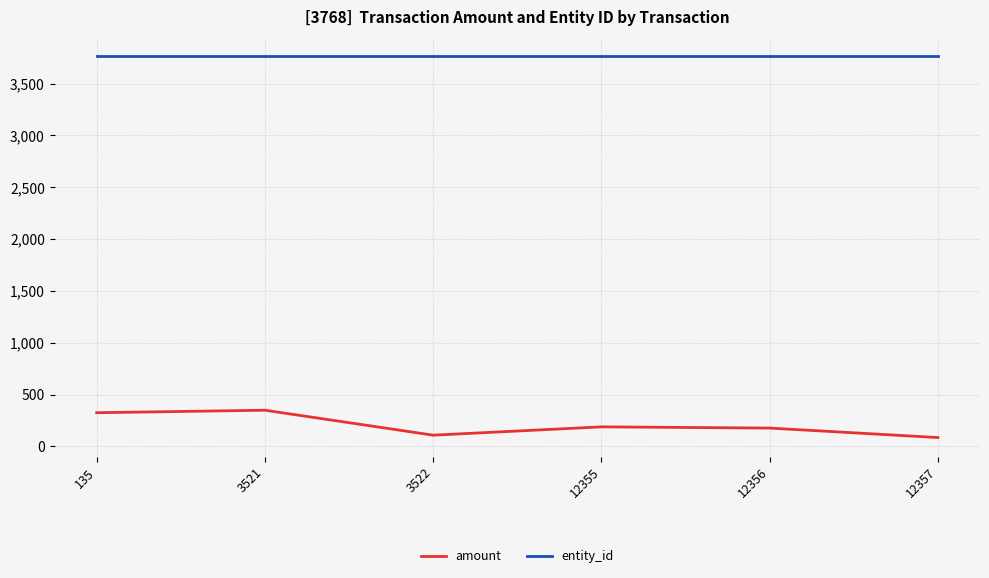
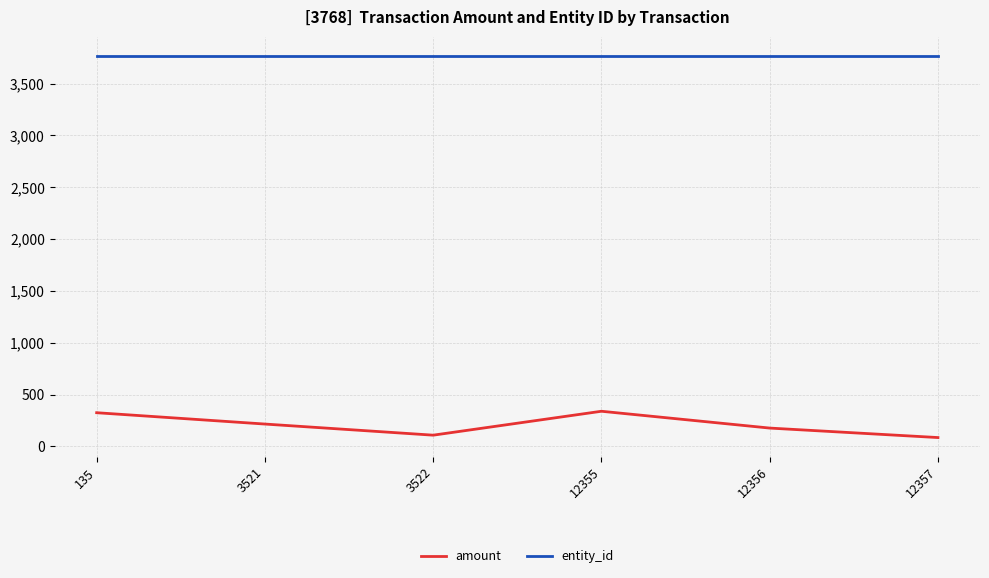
amount, 3521: 350 -> 220
amount, 12355: 190 -> 340
